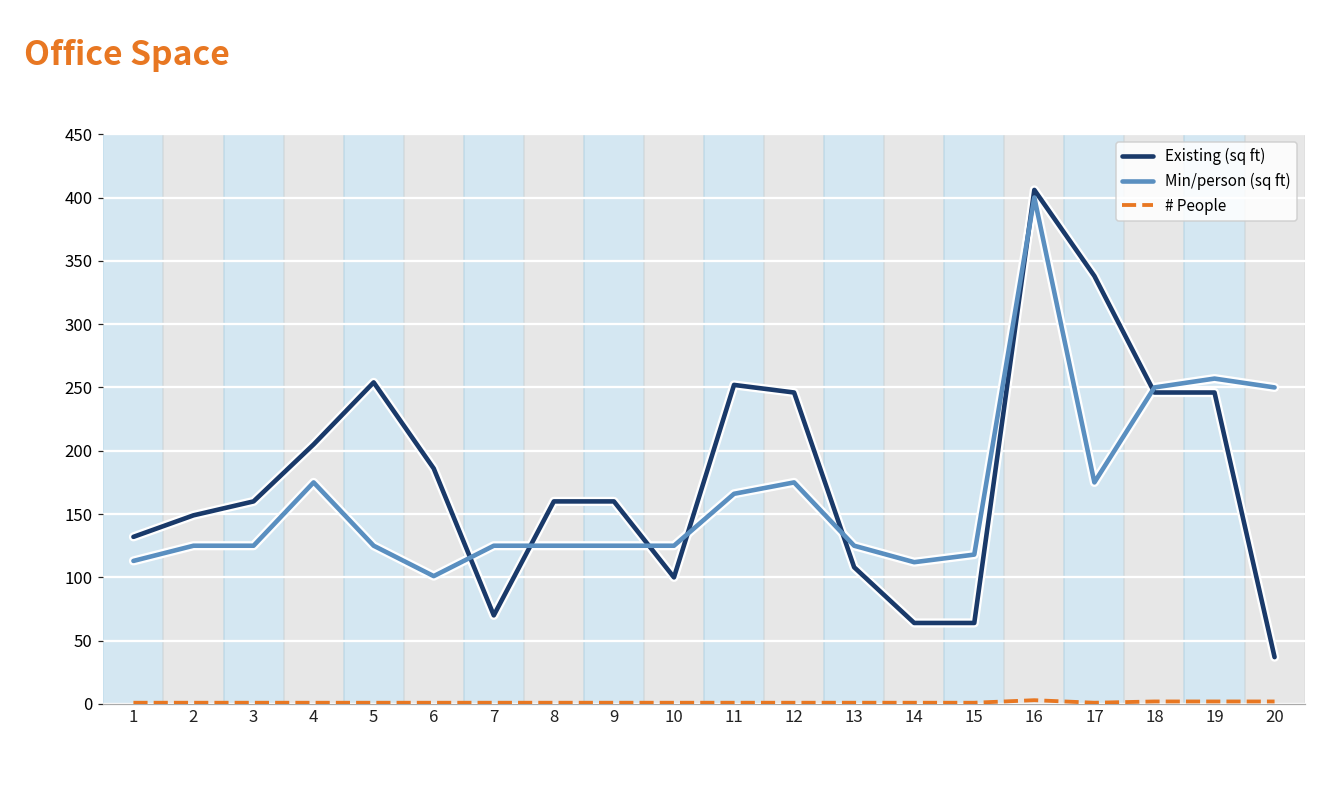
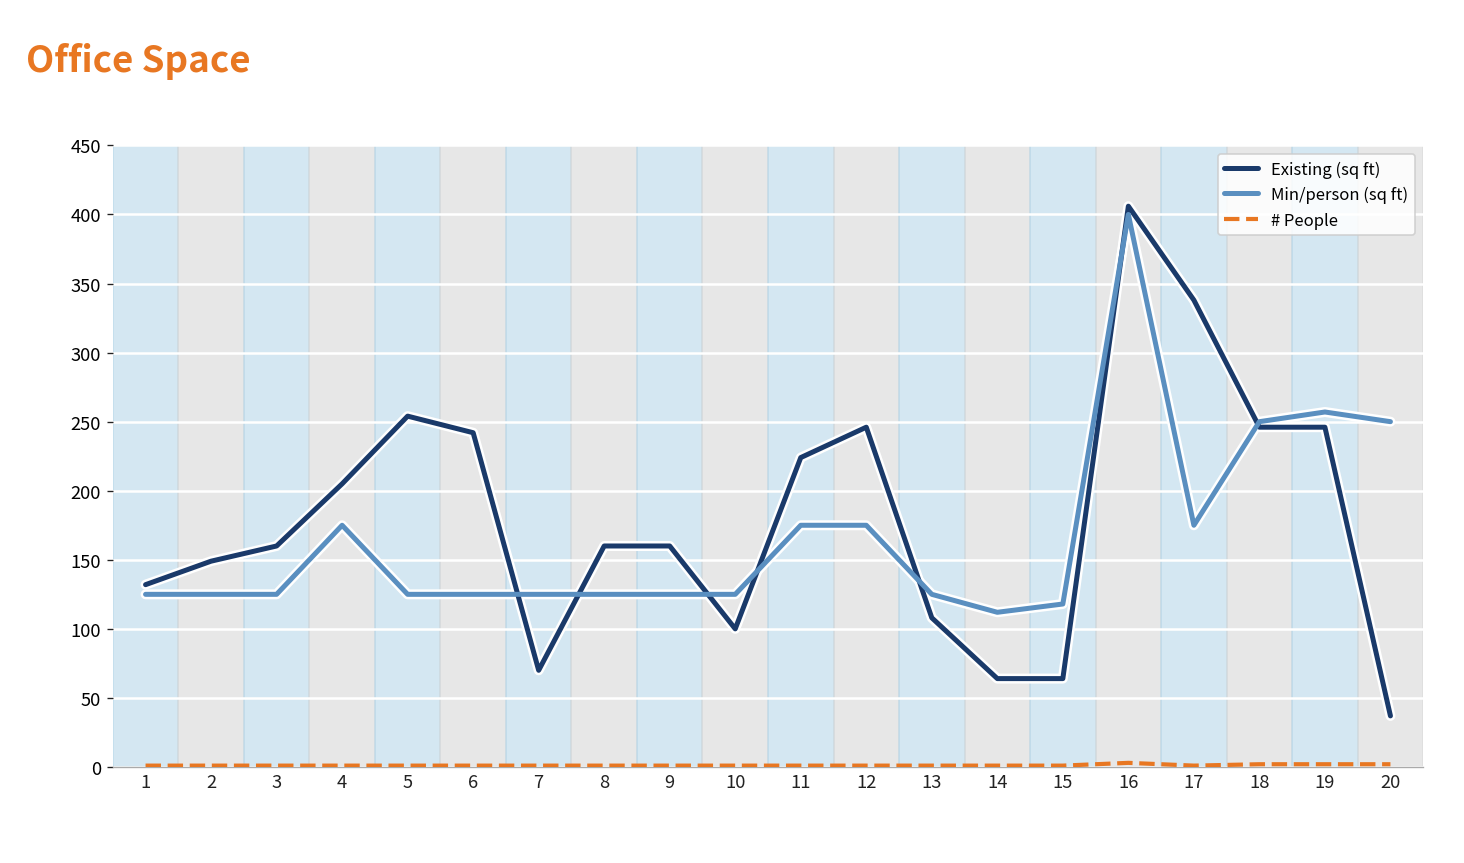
Min/person (sq ft), 1: 113 -> 125
Existing (sq ft), 6: 186 -> 242
Min/person (sq ft), 6: 101 -> 125
Existing (sq ft), 11: 252 -> 224
Min/person (sq ft), 11: 166 -> 175
